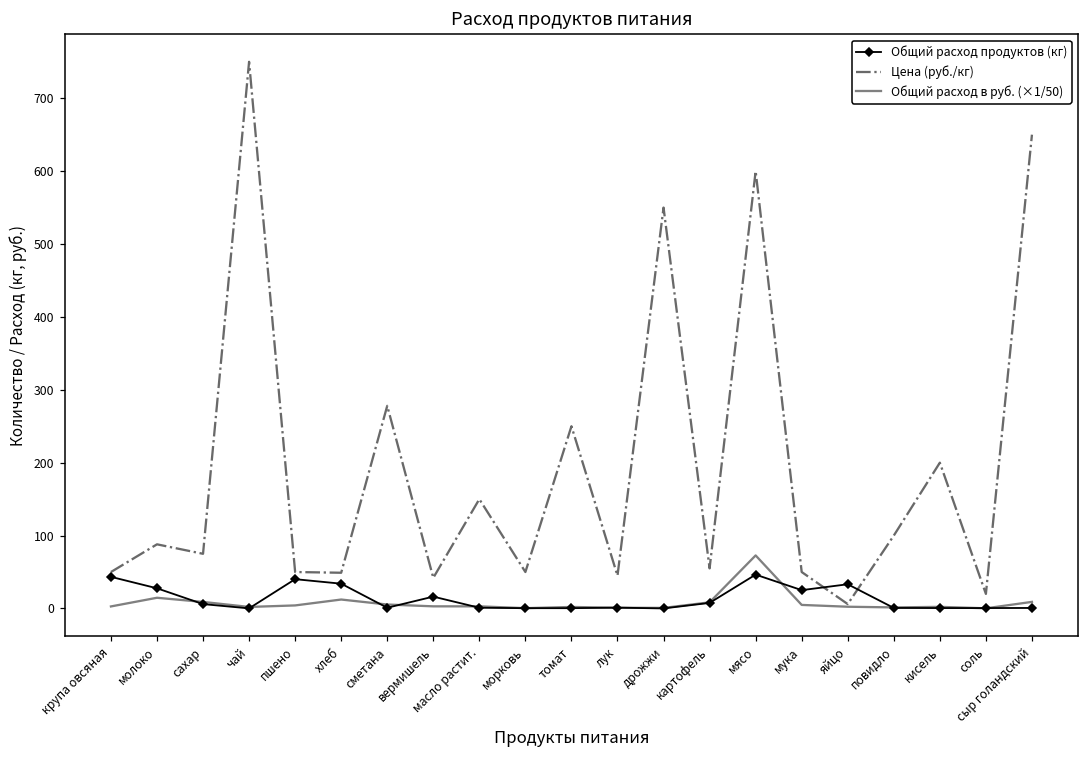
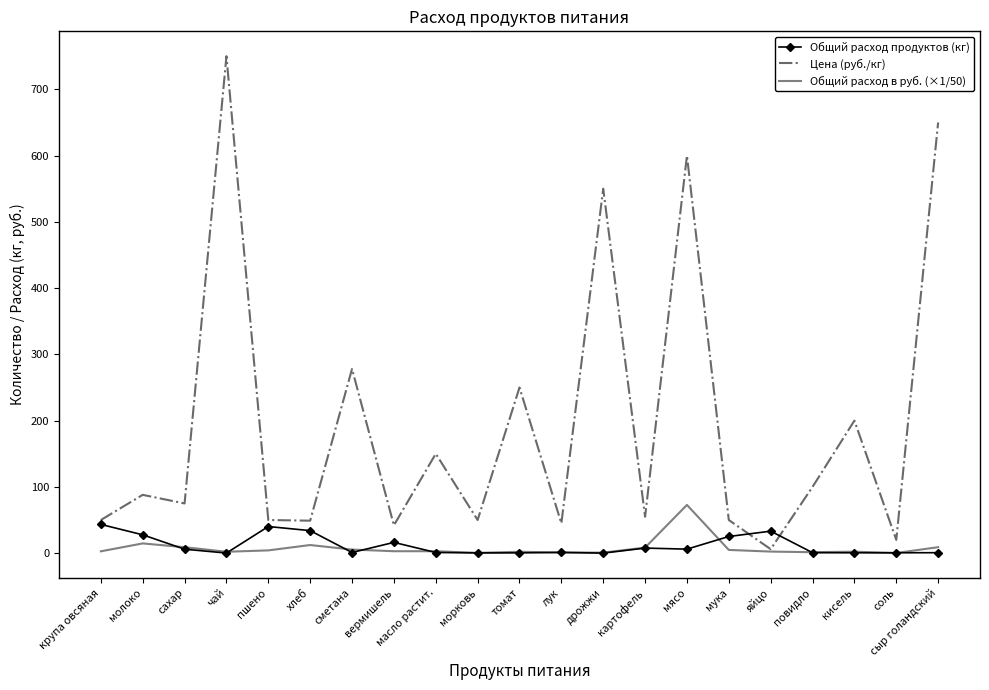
Общий расход продуктов (кг), мясо: 50 -> 10
